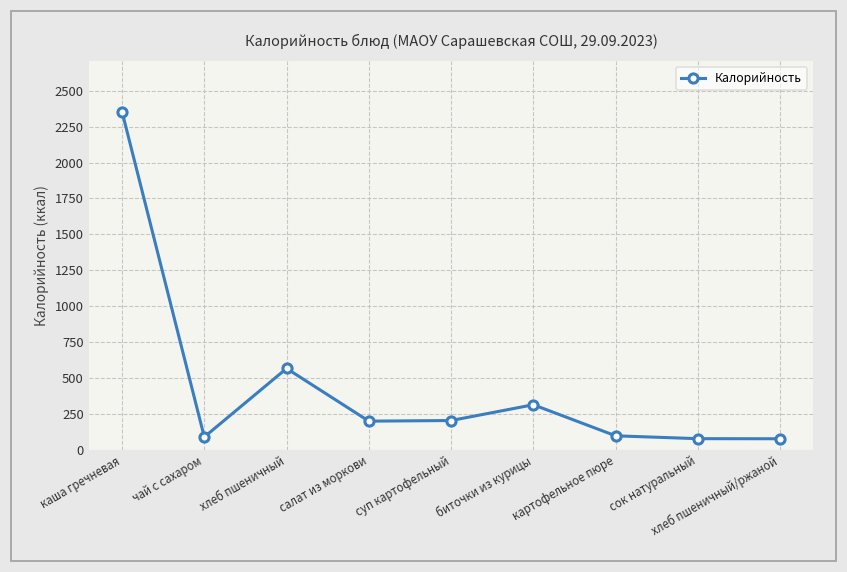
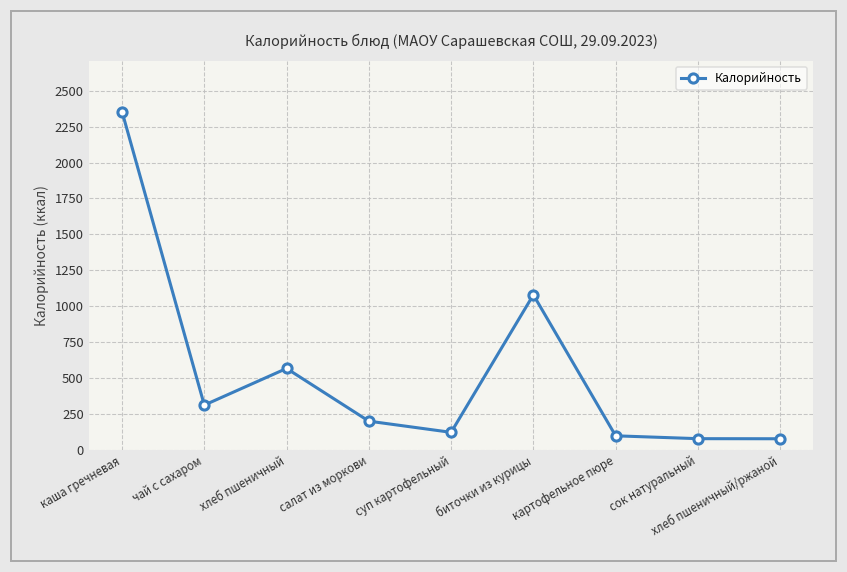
чай с сахаром: 90 -> 310
суп картофельный: 200 -> 120
биточки из курицы: 310 -> 1080
